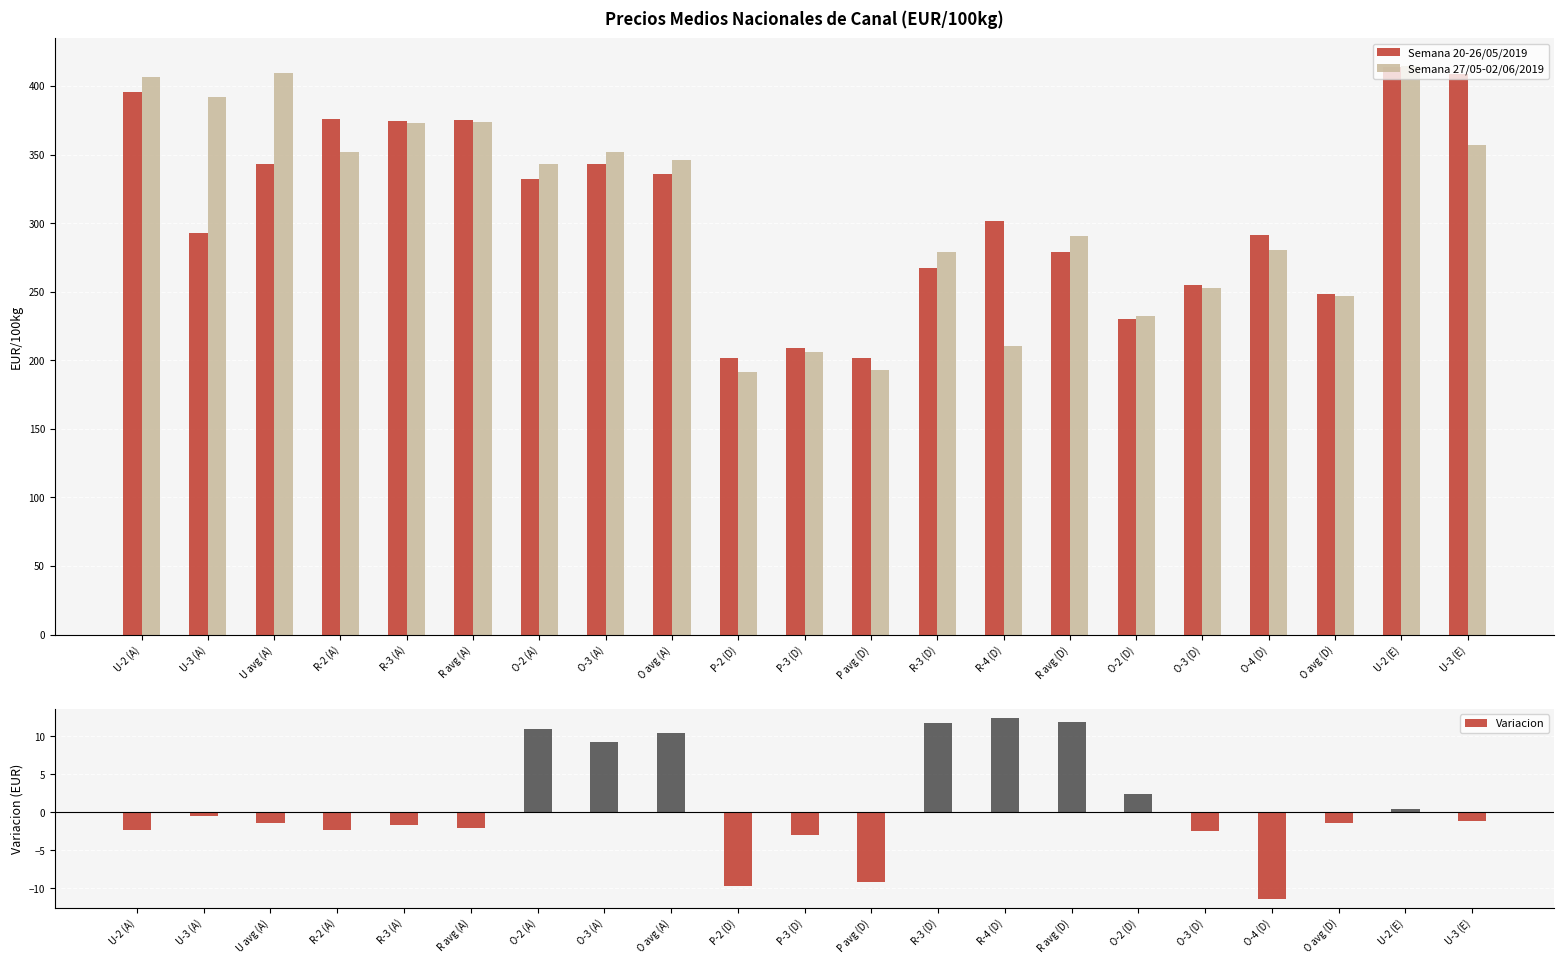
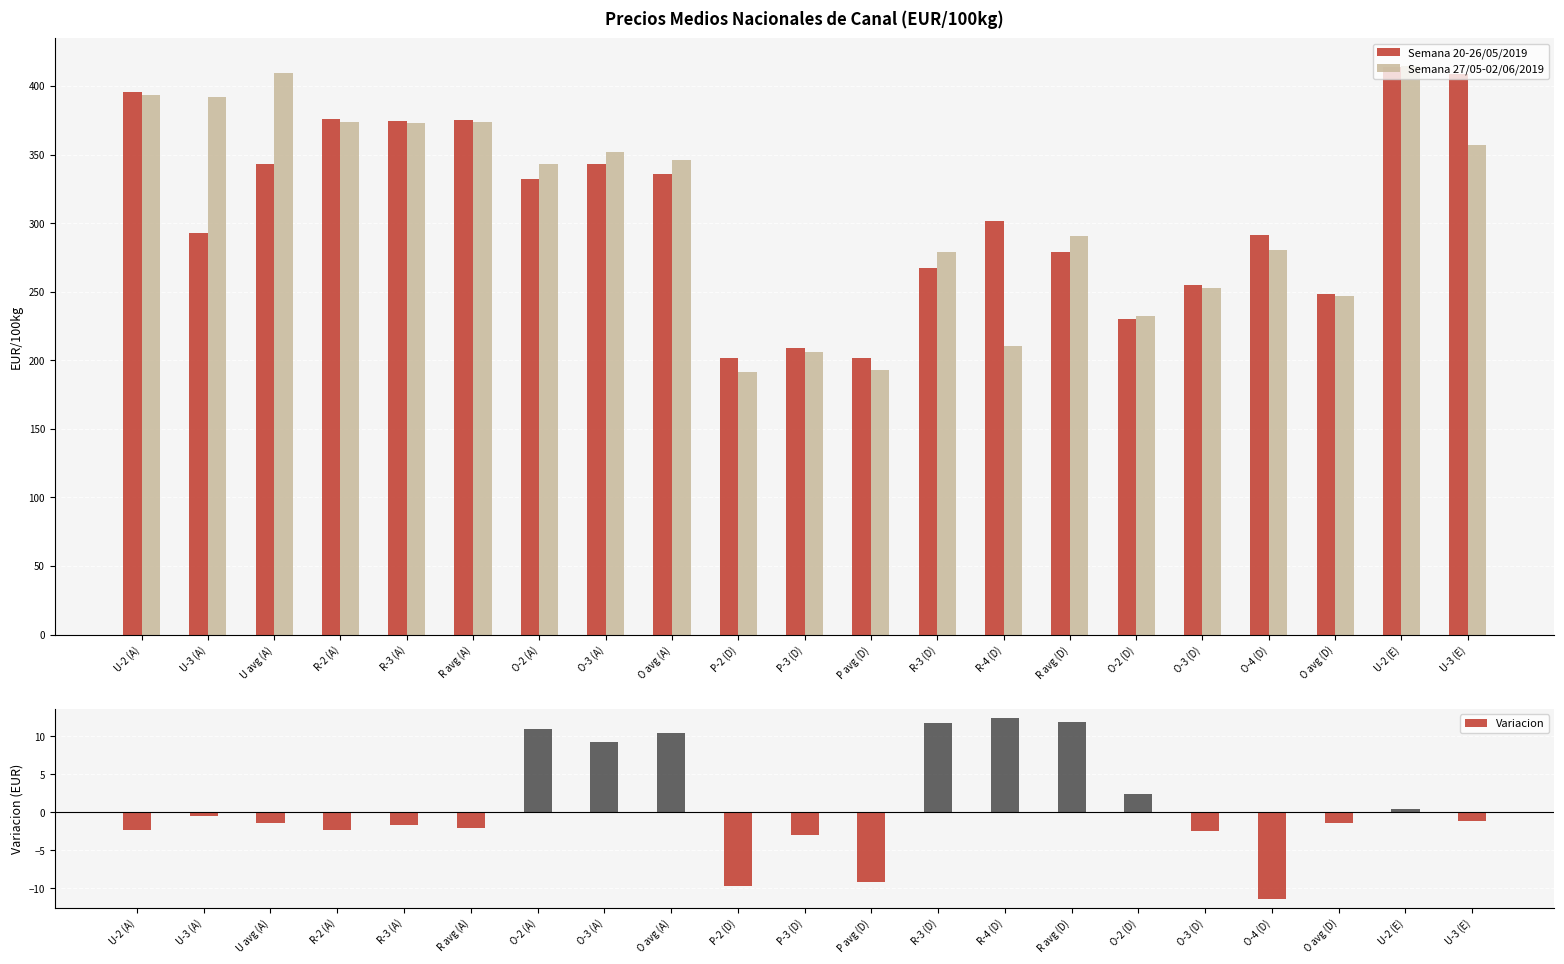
Precios Medios Nacionales de Canal (EUR/100kg), Semana 27/05-02/06/2019, U-2 (A): 406 -> 393
Precios Medios Nacionales de Canal (EUR/100kg), Semana 27/05-02/06/2019, R-2 (A): 352 -> 374
